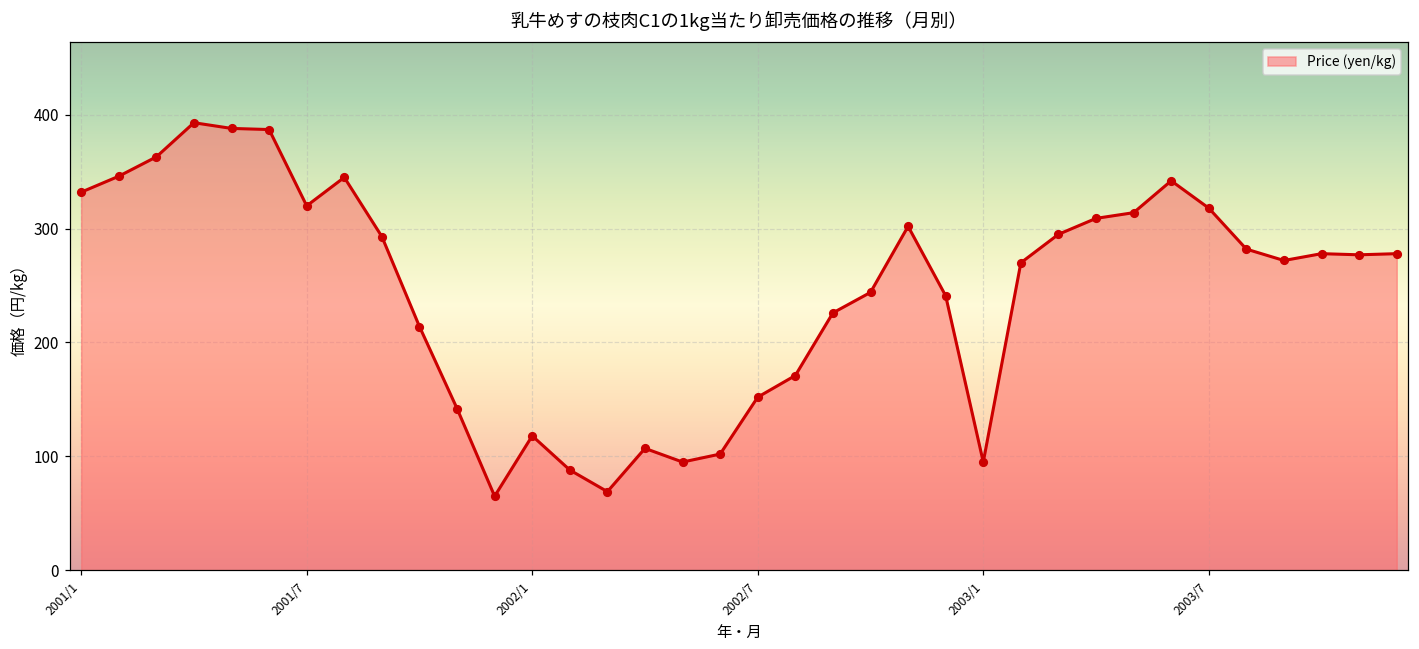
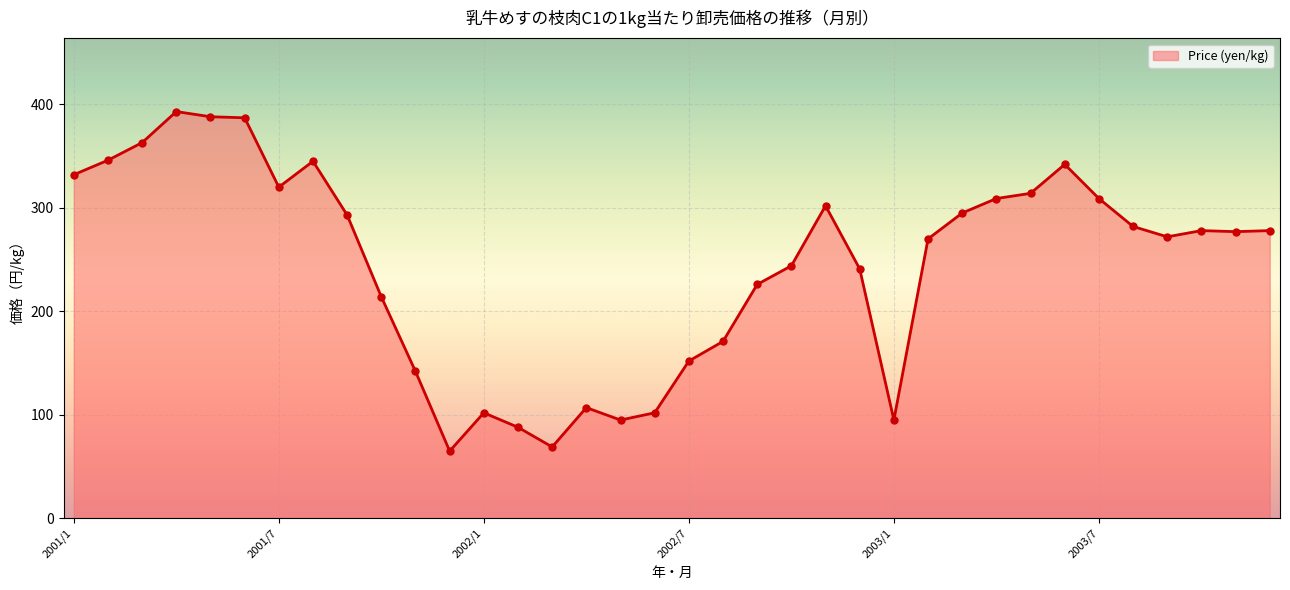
2002/1: 118 -> 102
2003/7: 318 -> 309
